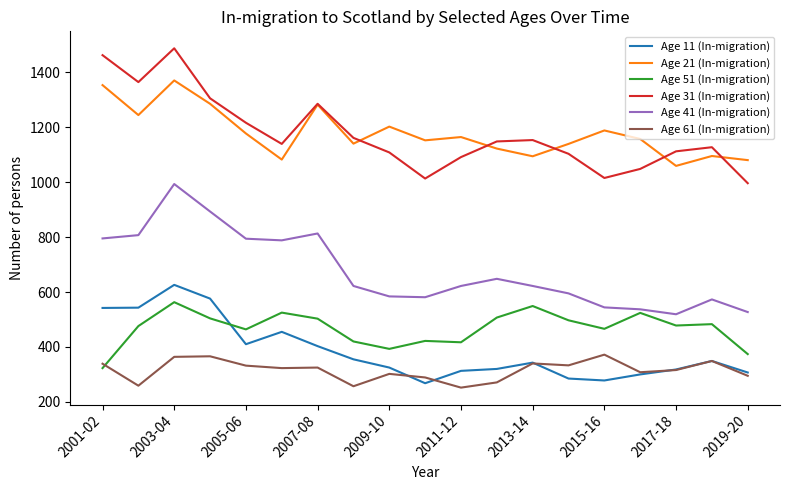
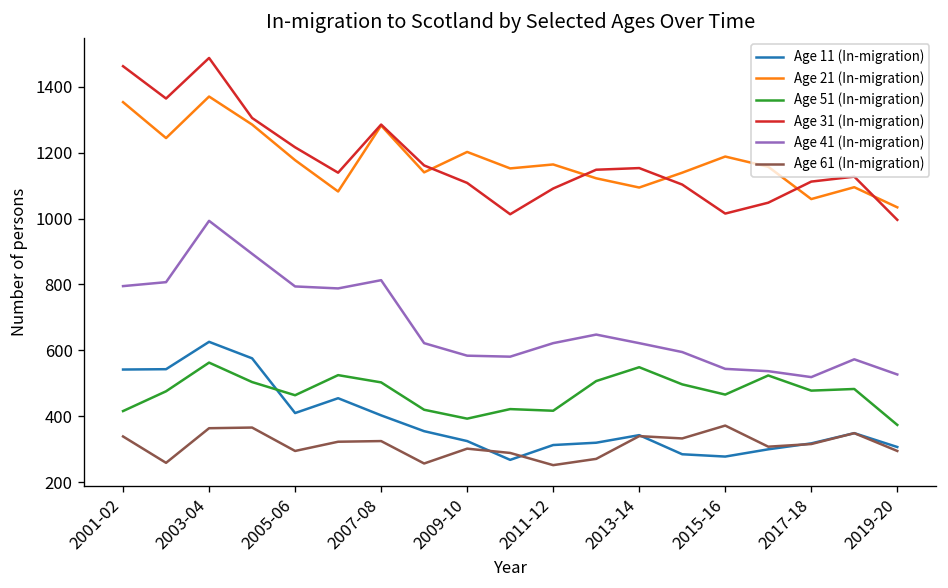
Age 51 (In-migration), 2001-02: 320 -> 420
Age 61 (In-migration), 2005-06: 330 -> 300
Age 21 (In-migration), 2019-20: 1080 -> 1030
